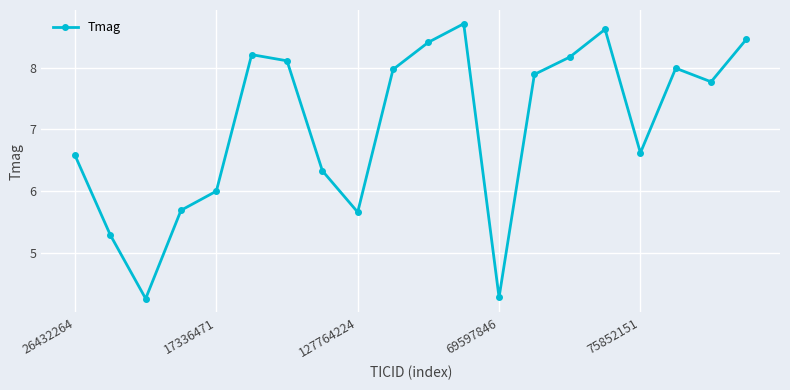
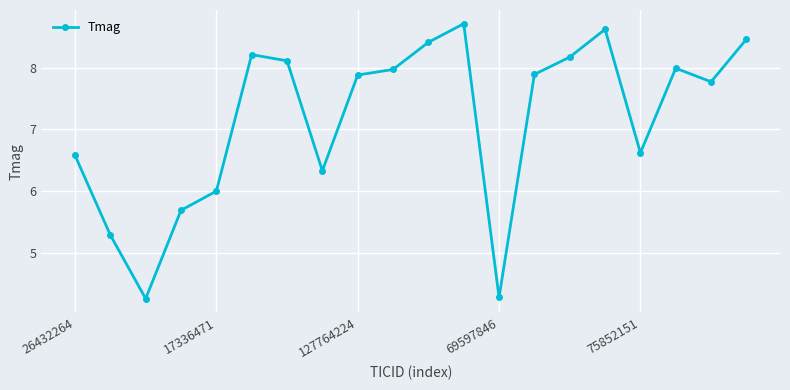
127764224: 5.7 -> 7.9
